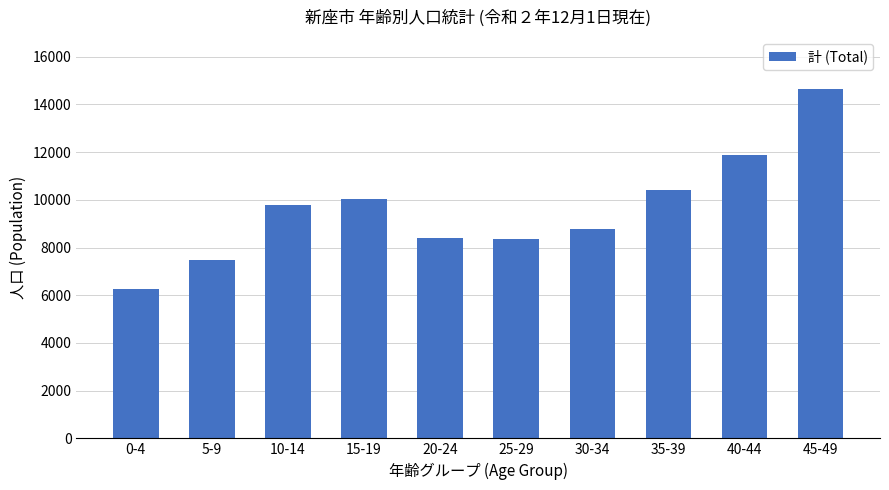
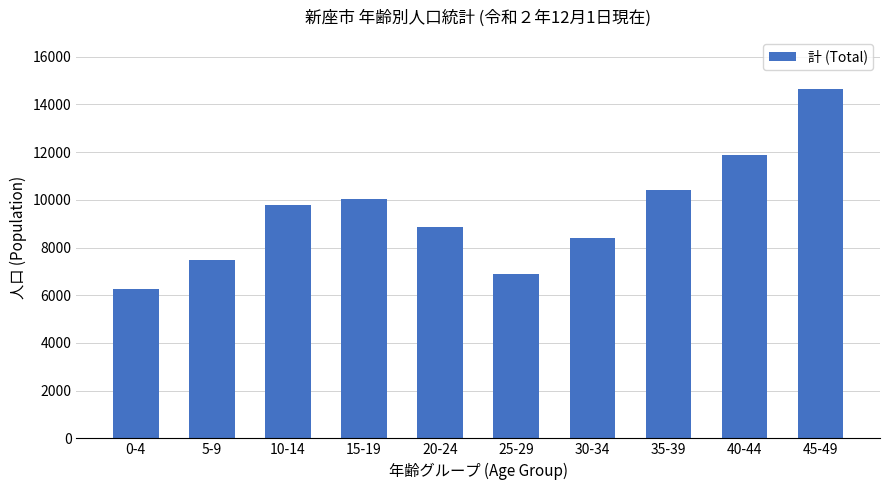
20-24: 8400 -> 8900
25-29: 8400 -> 6900
30-34: 8800 -> 8400
